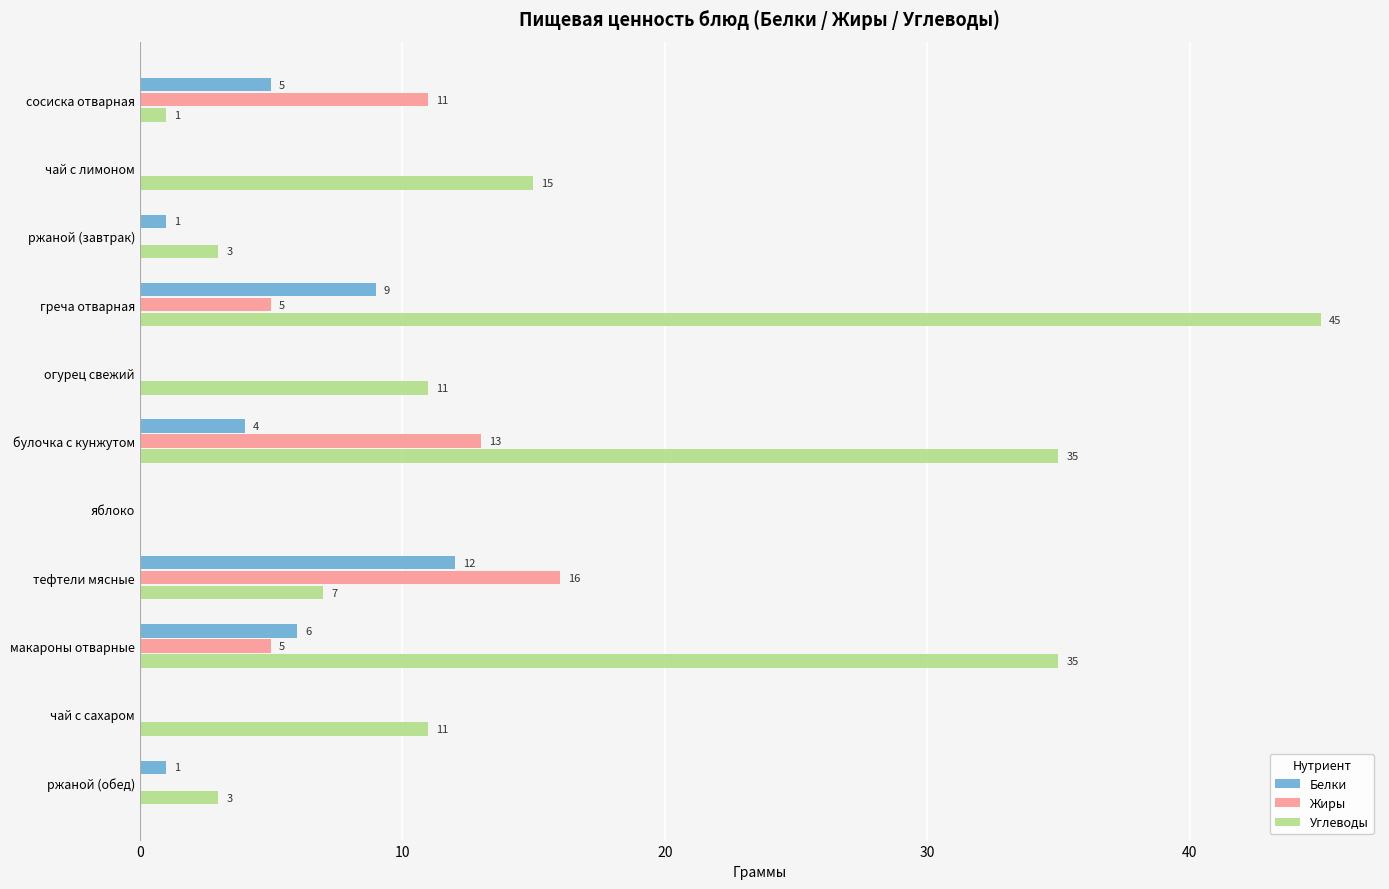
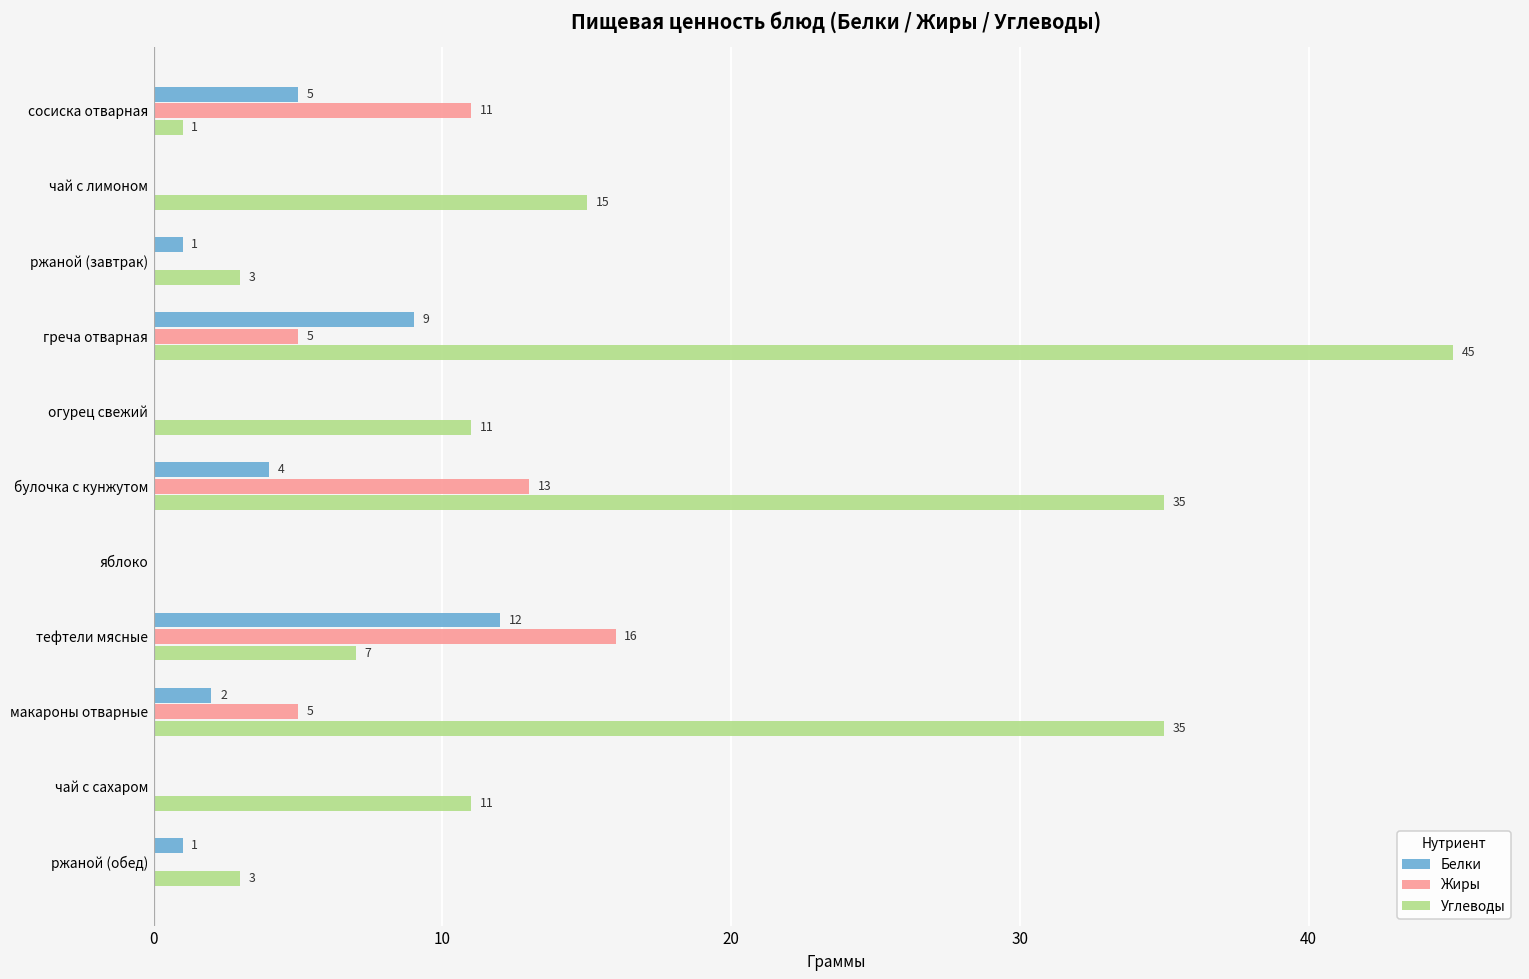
Белки, макароны отварные: 6 -> 2
